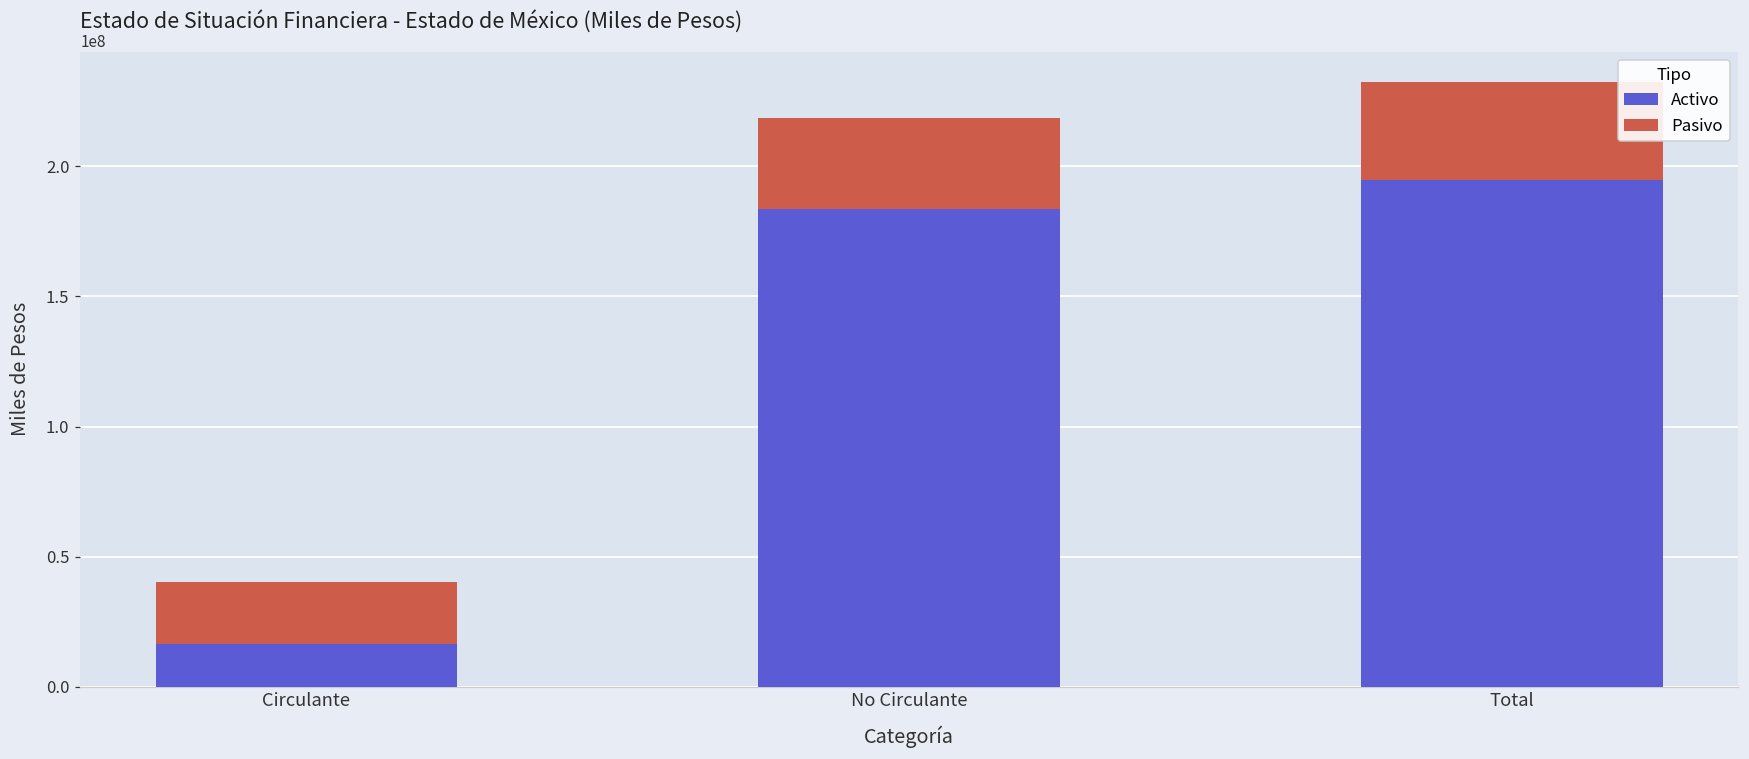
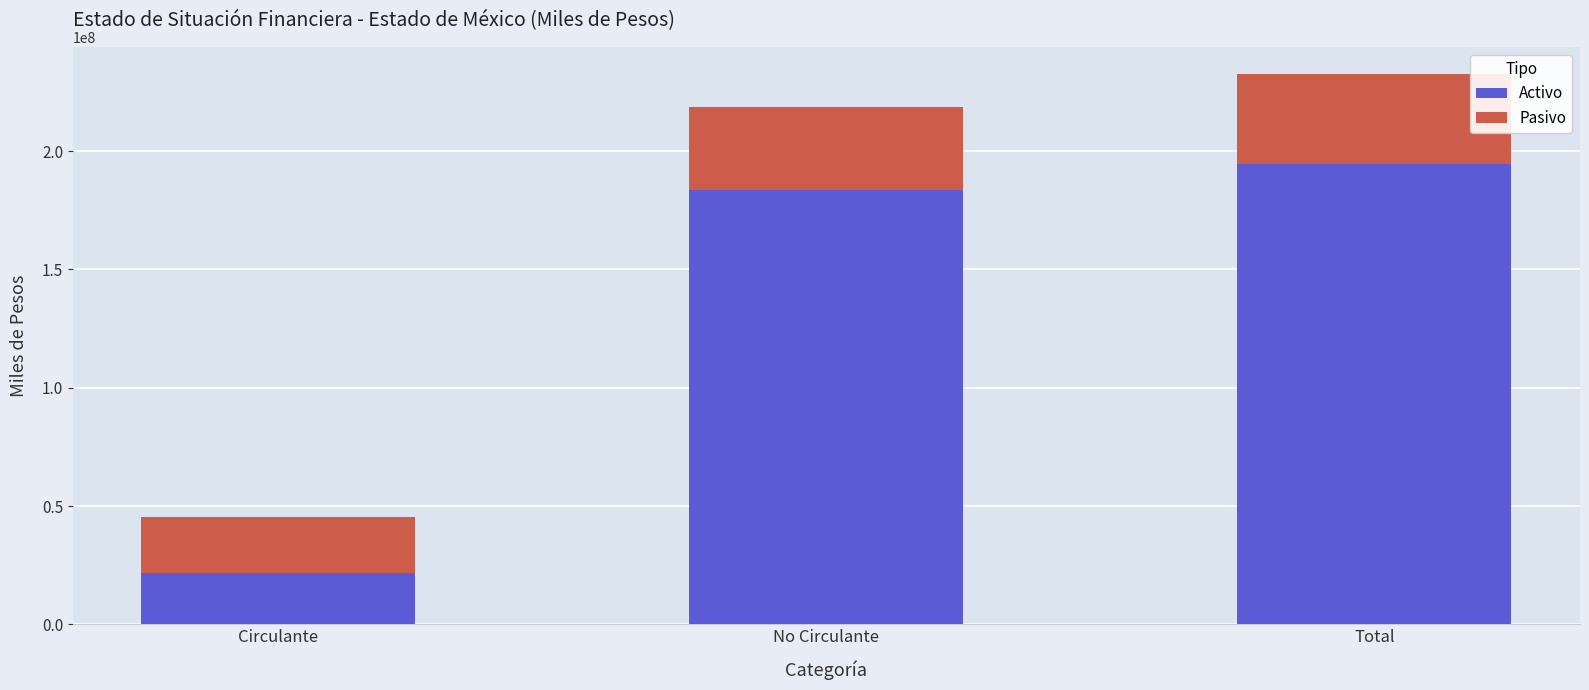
Activo, Circulante: 16000000 -> 22000000
